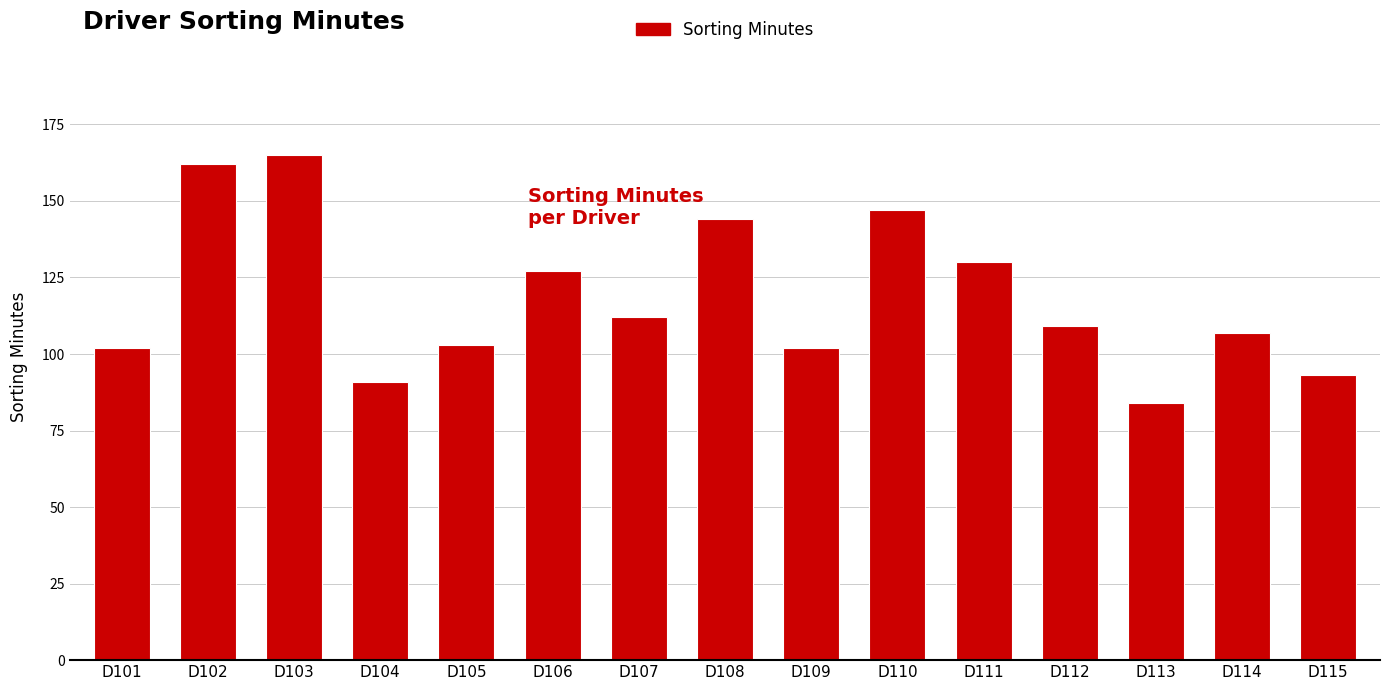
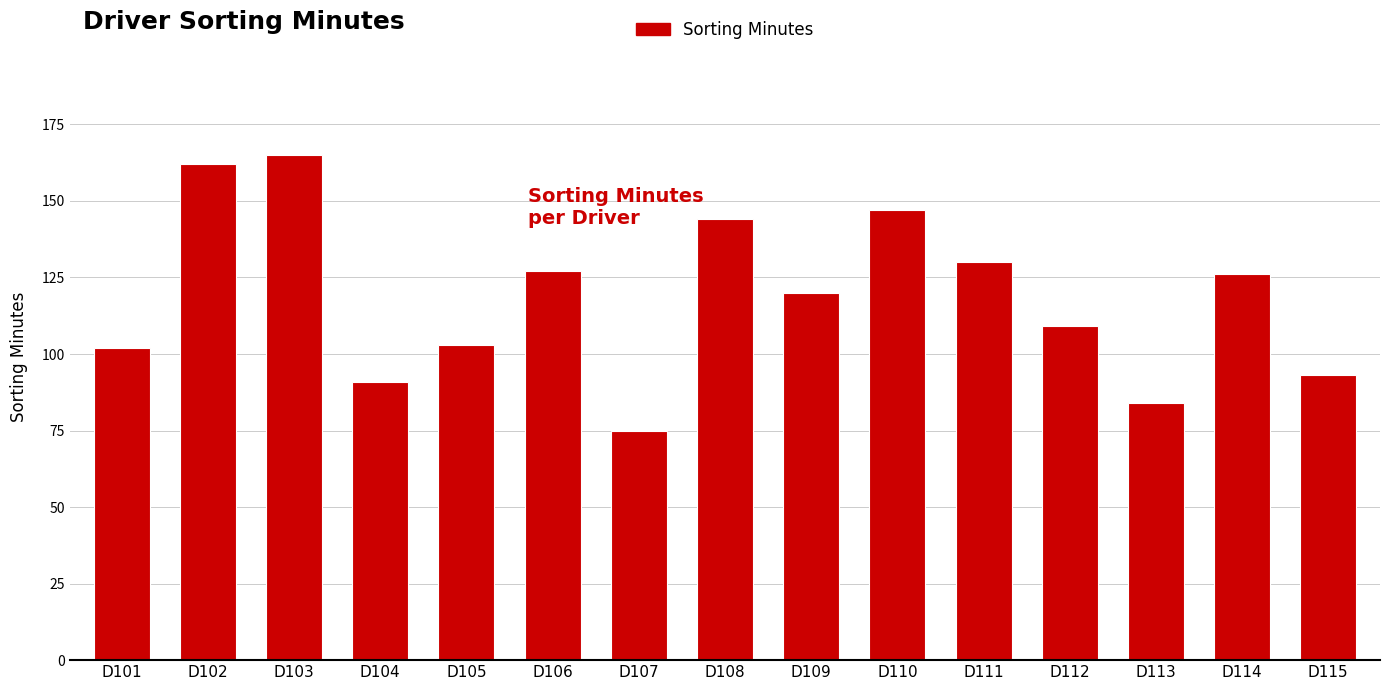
D107: 112 -> 75
D109: 102 -> 120
D114: 107 -> 126
